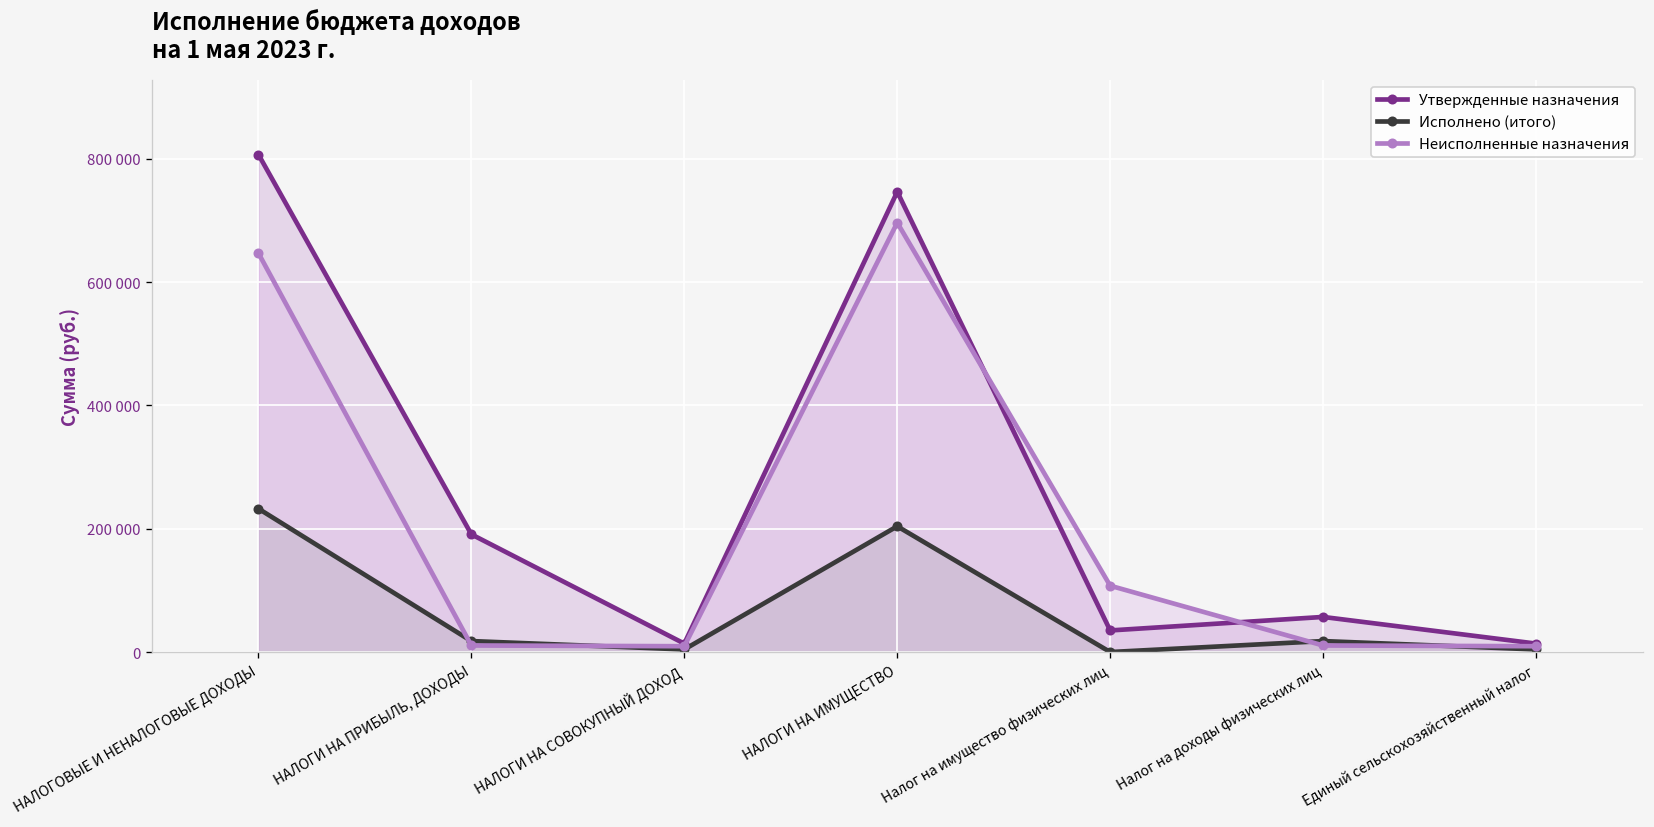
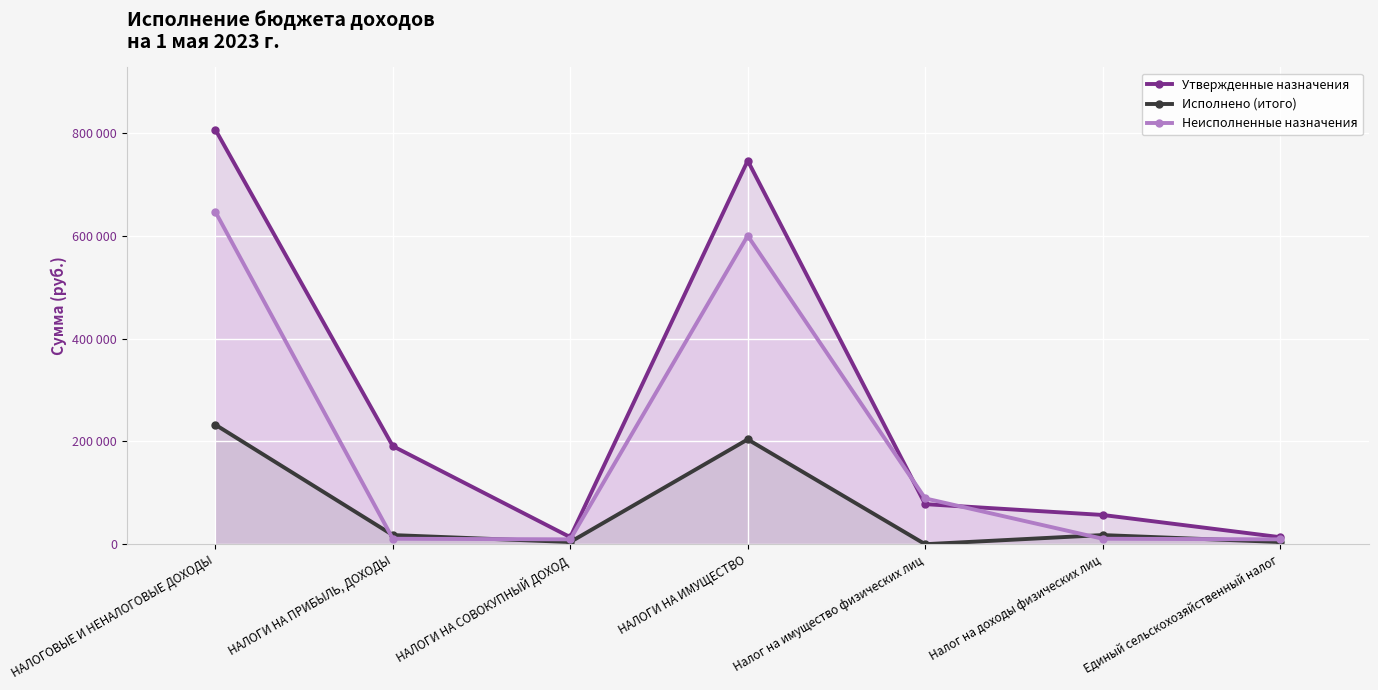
Неисполненные назначения, НАЛОГИ НА ИМУЩЕСТВО: 700000 -> 600000
Утвержденные назначения, Налог на имущество физических лиц: 40000 -> 80000
Неисполненные назначения, Налог на имущество физических лиц: 110000 -> 90000
